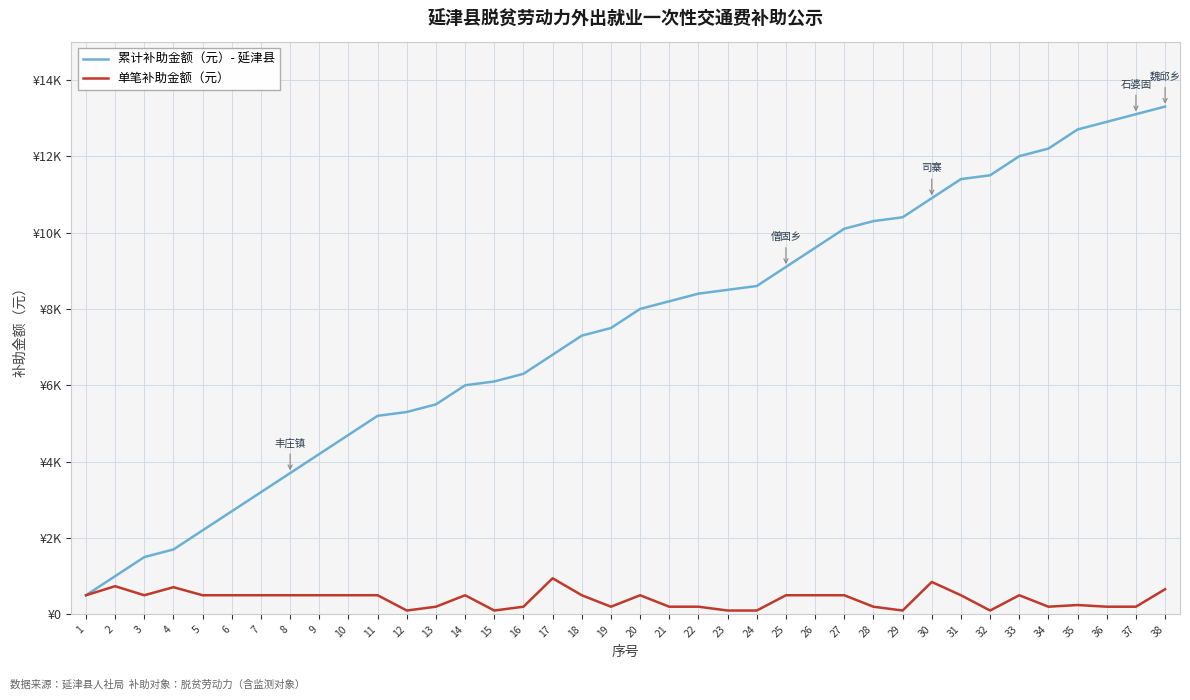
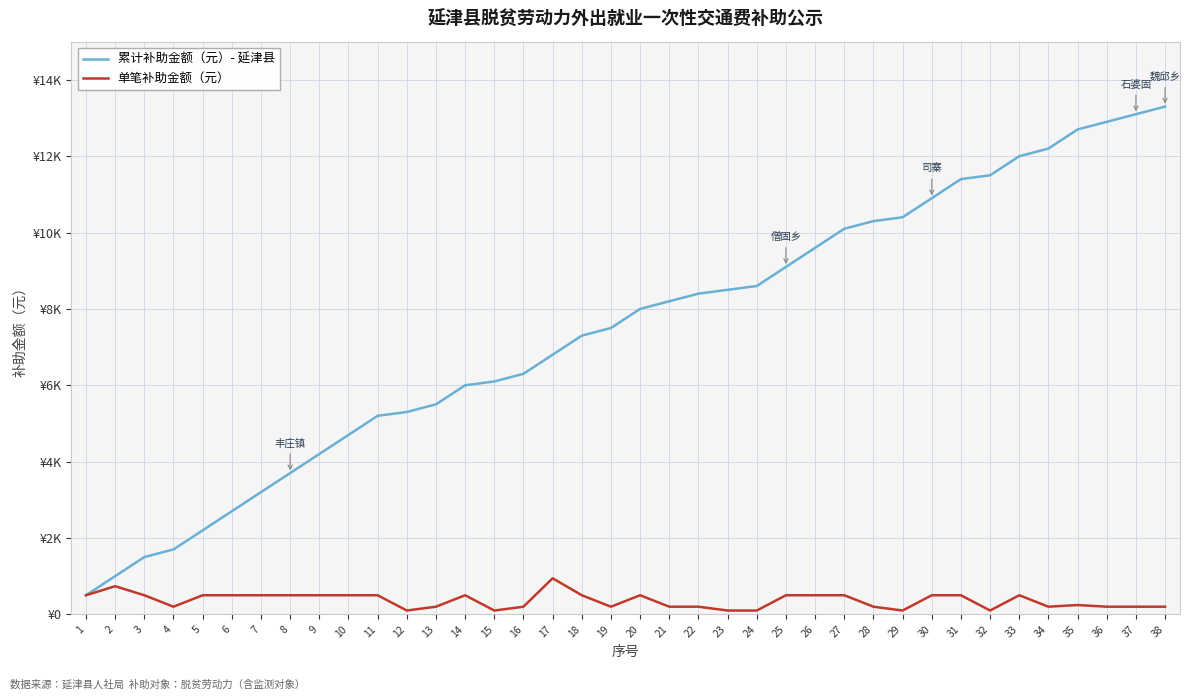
单笔补助金额（元）, 4: ¥700 -> ¥200
单笔补助金额（元）, 30: ¥800 -> ¥500
单笔补助金额（元）, 38: ¥700 -> ¥200
